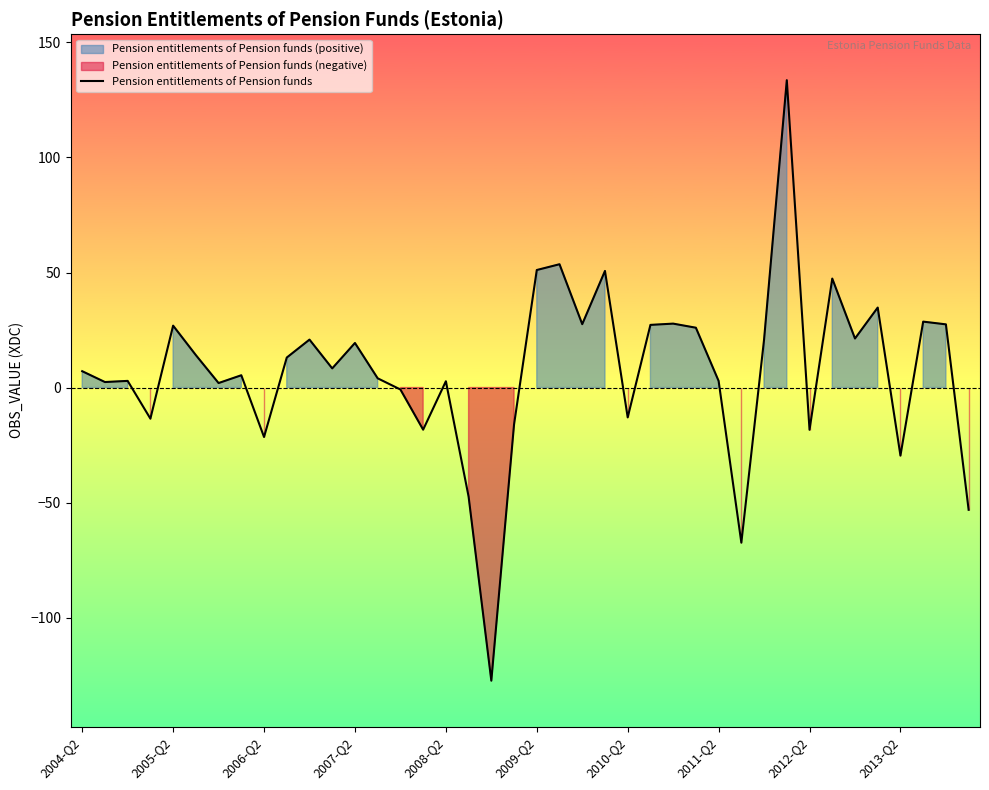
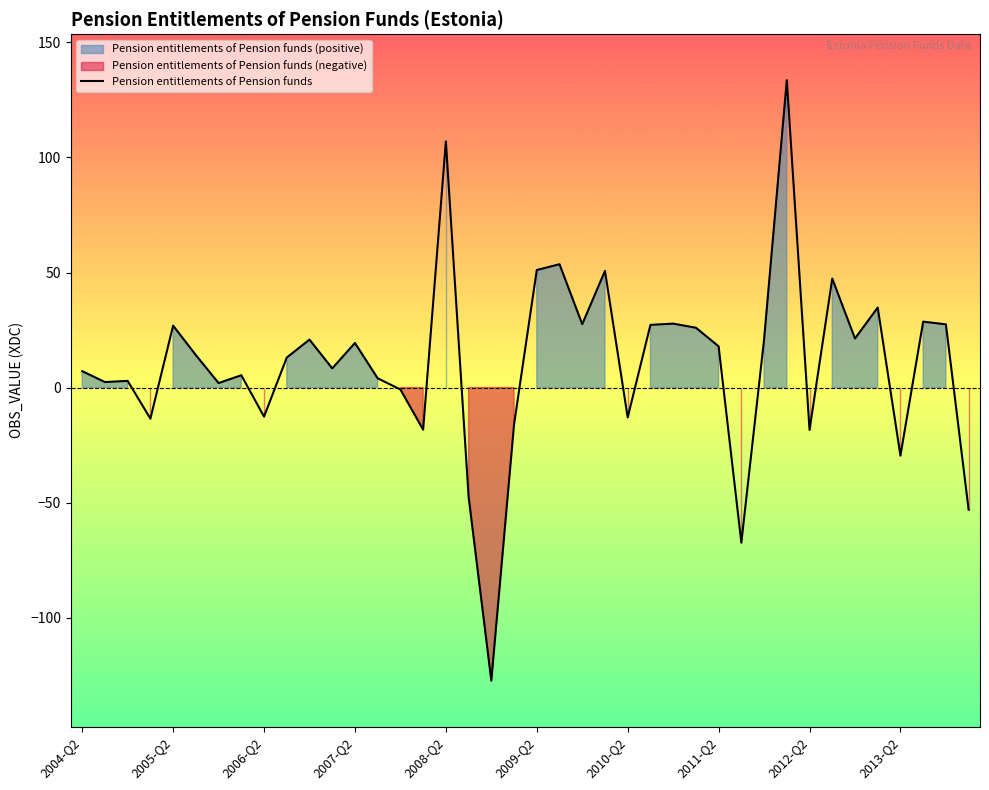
2006-Q2: -21 -> -13
2008-Q2: 3 -> 107
2011-Q2: 3 -> 18
